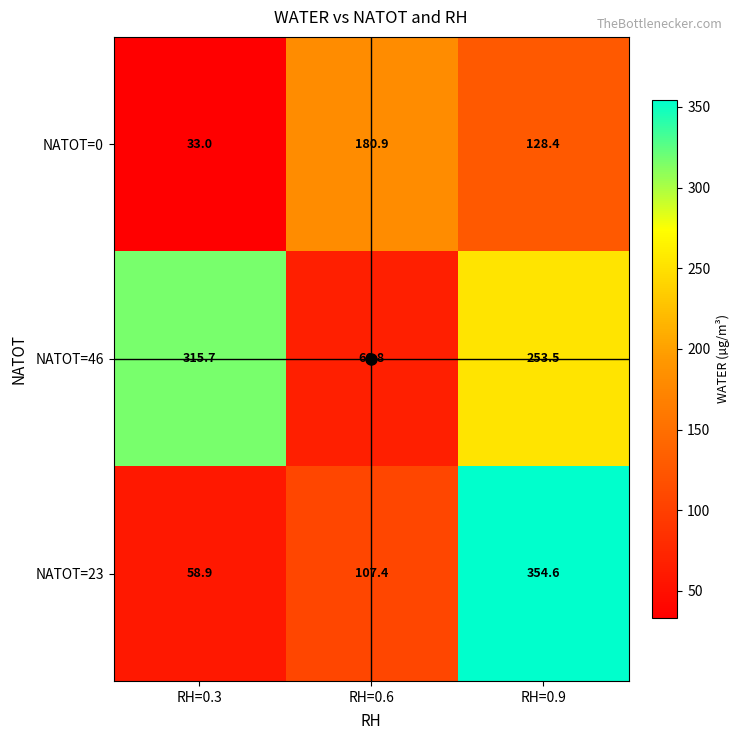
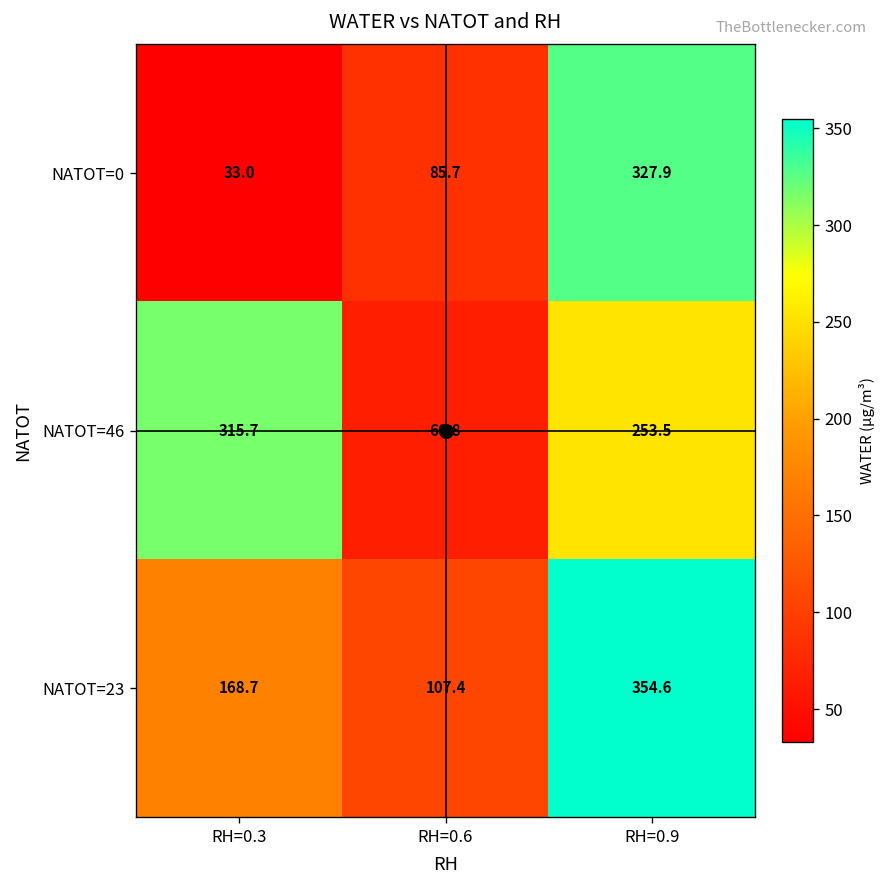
NATOT=0, RH=0.6: 180.9 -> 85.7
NATOT=0, RH=0.9: 128.4 -> 327.9
NATOT=23, RH=0.3: 58.9 -> 168.7
